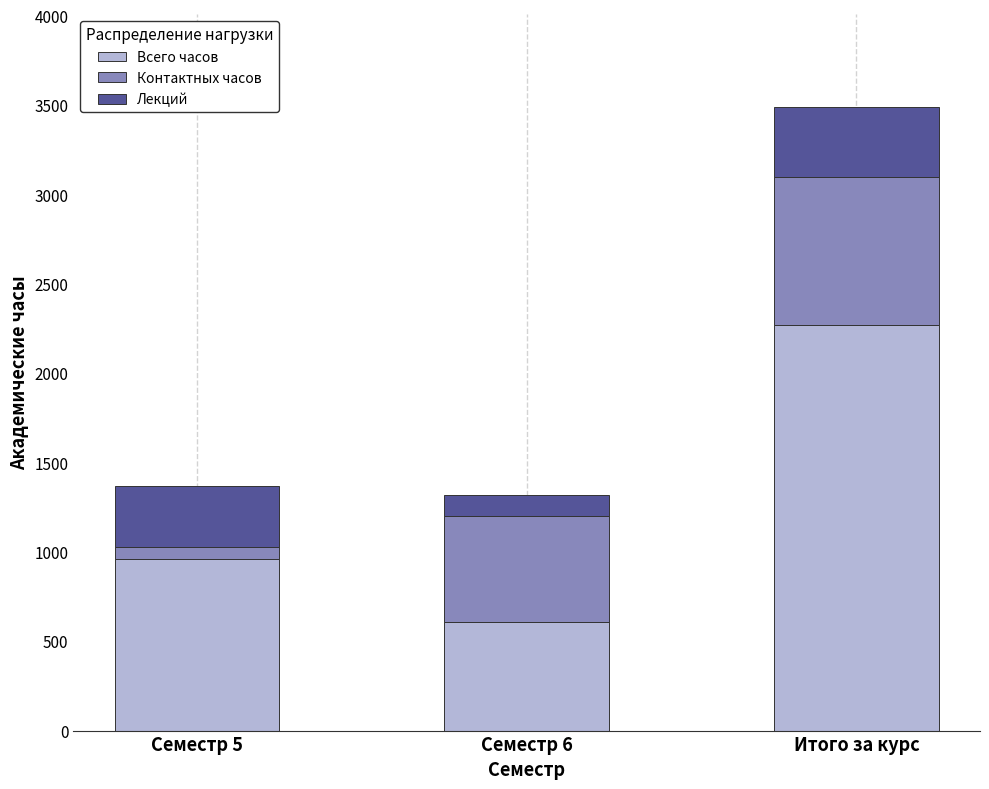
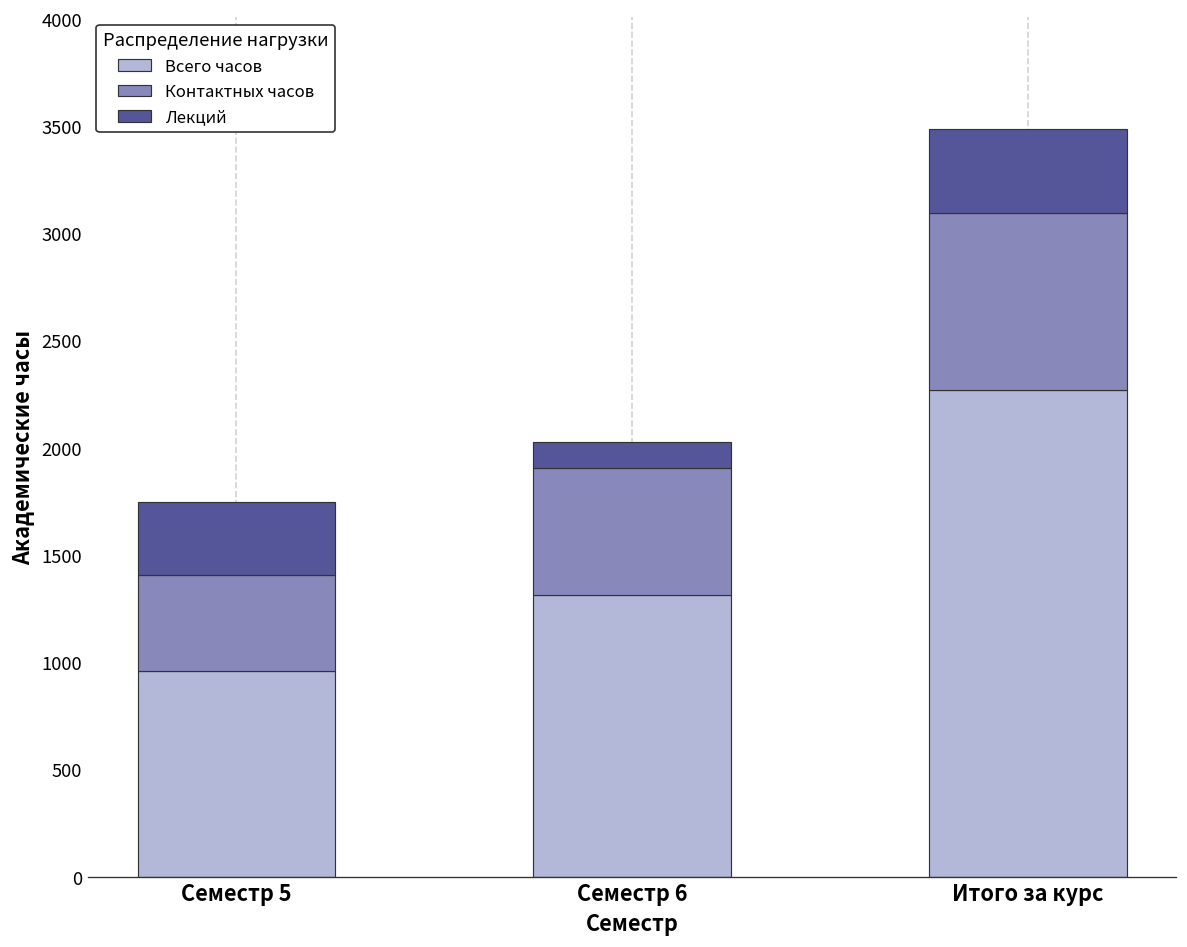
Контактных часов, Семестр 5: 70 -> 450
Всего часов, Семестр 6: 610 -> 1310
